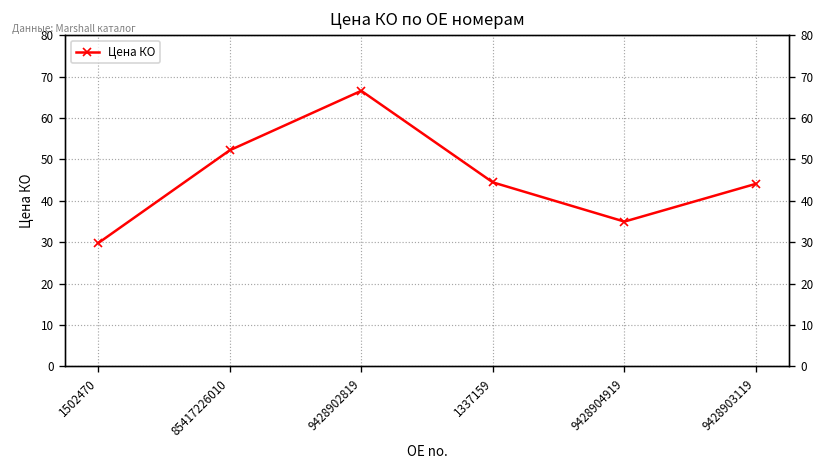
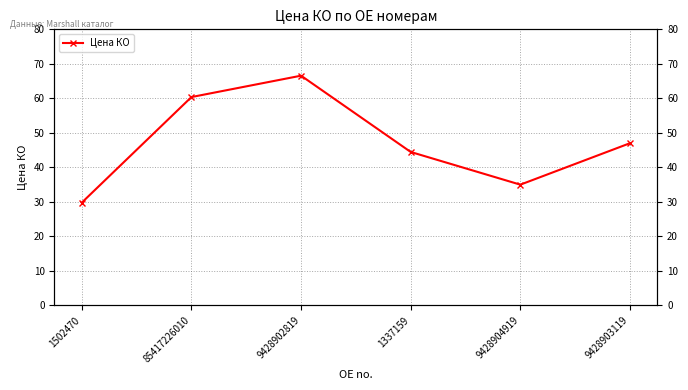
85417226010: 52 -> 60
9428903119: 44 -> 47
